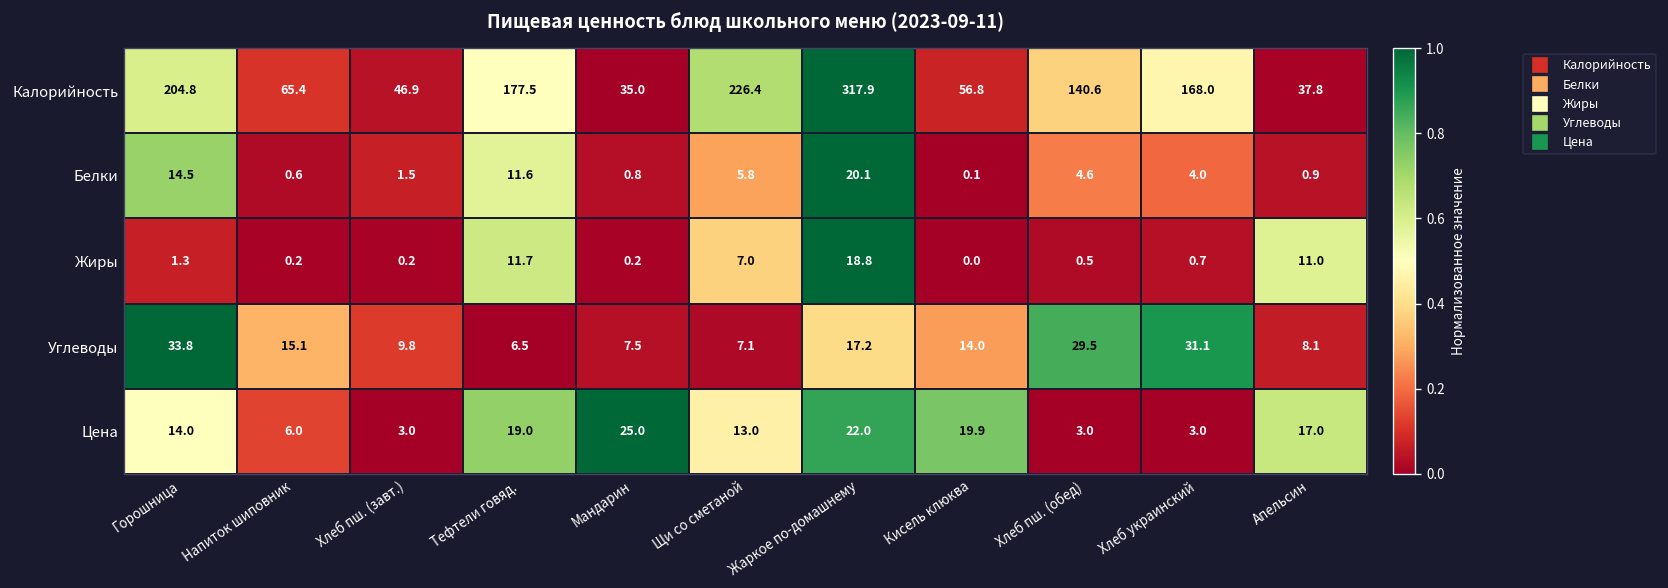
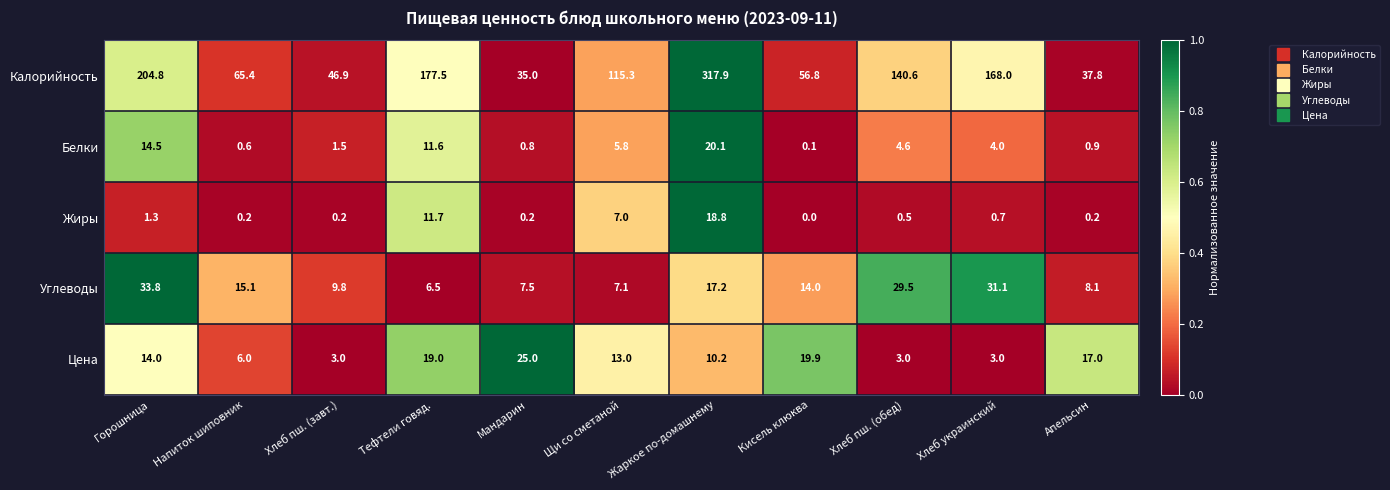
Калорийность, Щи со сметаной: 226.4 -> 115.3
Жиры, Апельсин: 11.0 -> 0.2
Цена, Жаркое по-домашнему: 22.0 -> 10.2
